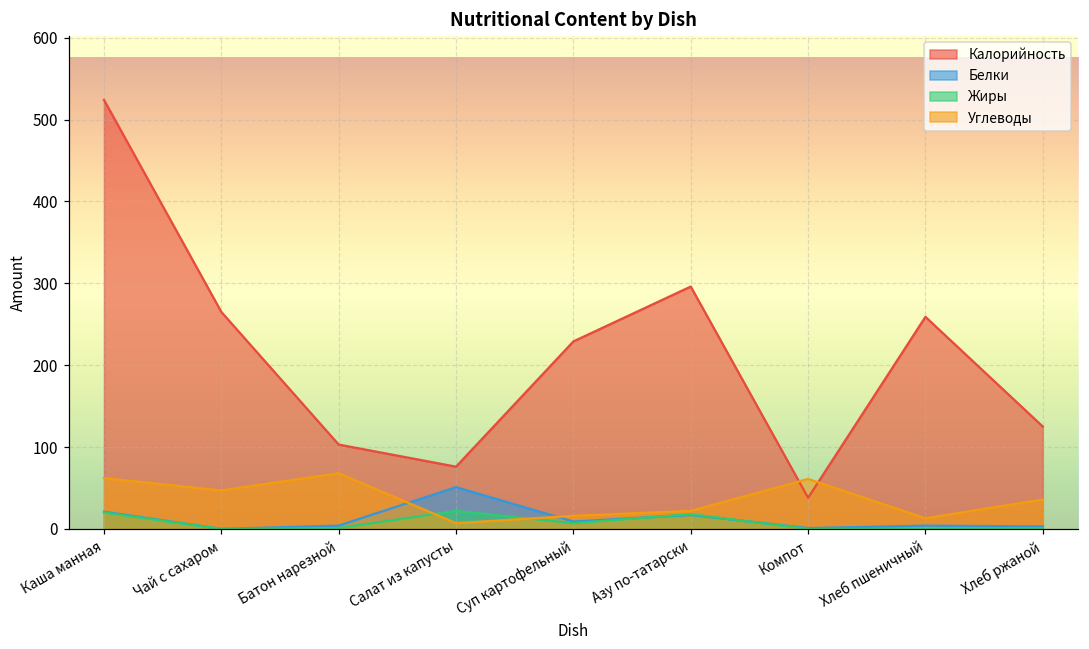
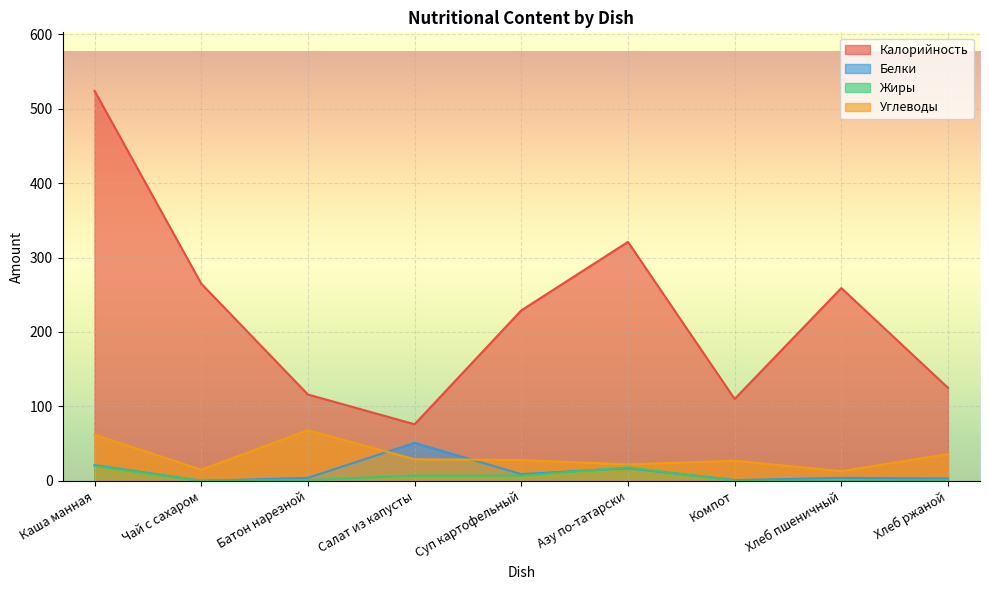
Углеводы, Чай с сахаром: 50 -> 20
Калорийность, Батон нарезной: 100 -> 120
Жиры, Салат из капусты: 20 -> 10
Углеводы, Салат из капусты: 10 -> 30
Углеводы, Суп картофельный: 20 -> 30
Калорийность, Азу по-татарски: 300 -> 320
Калорийность, Компот: 40 -> 110
Углеводы, Компот: 60 -> 30
